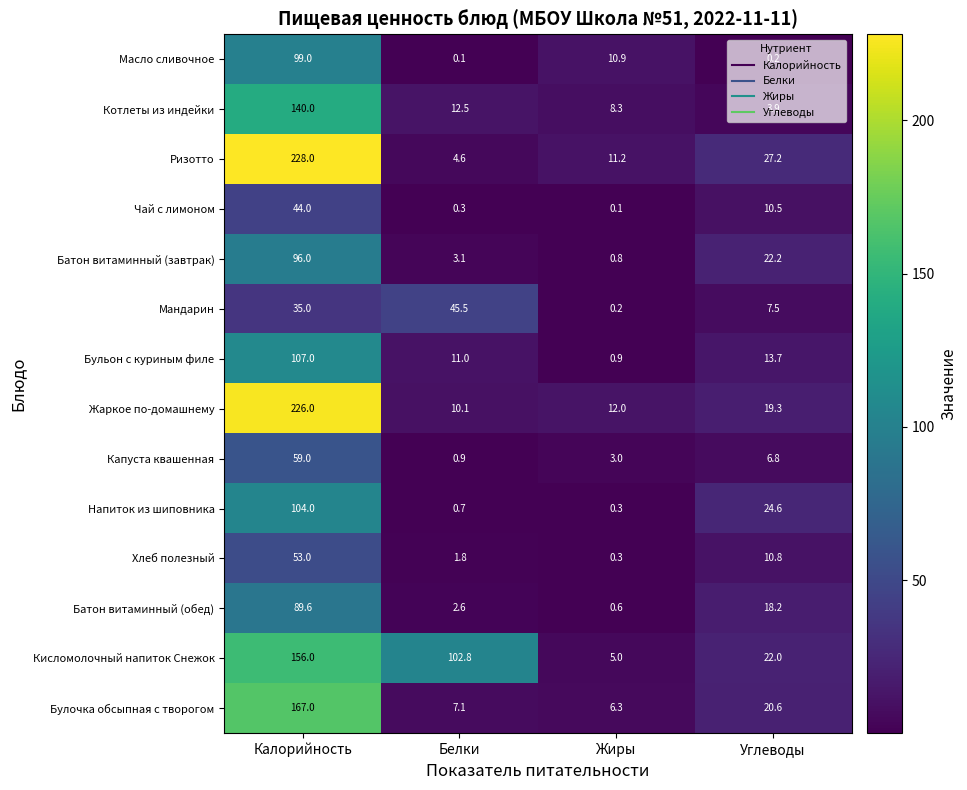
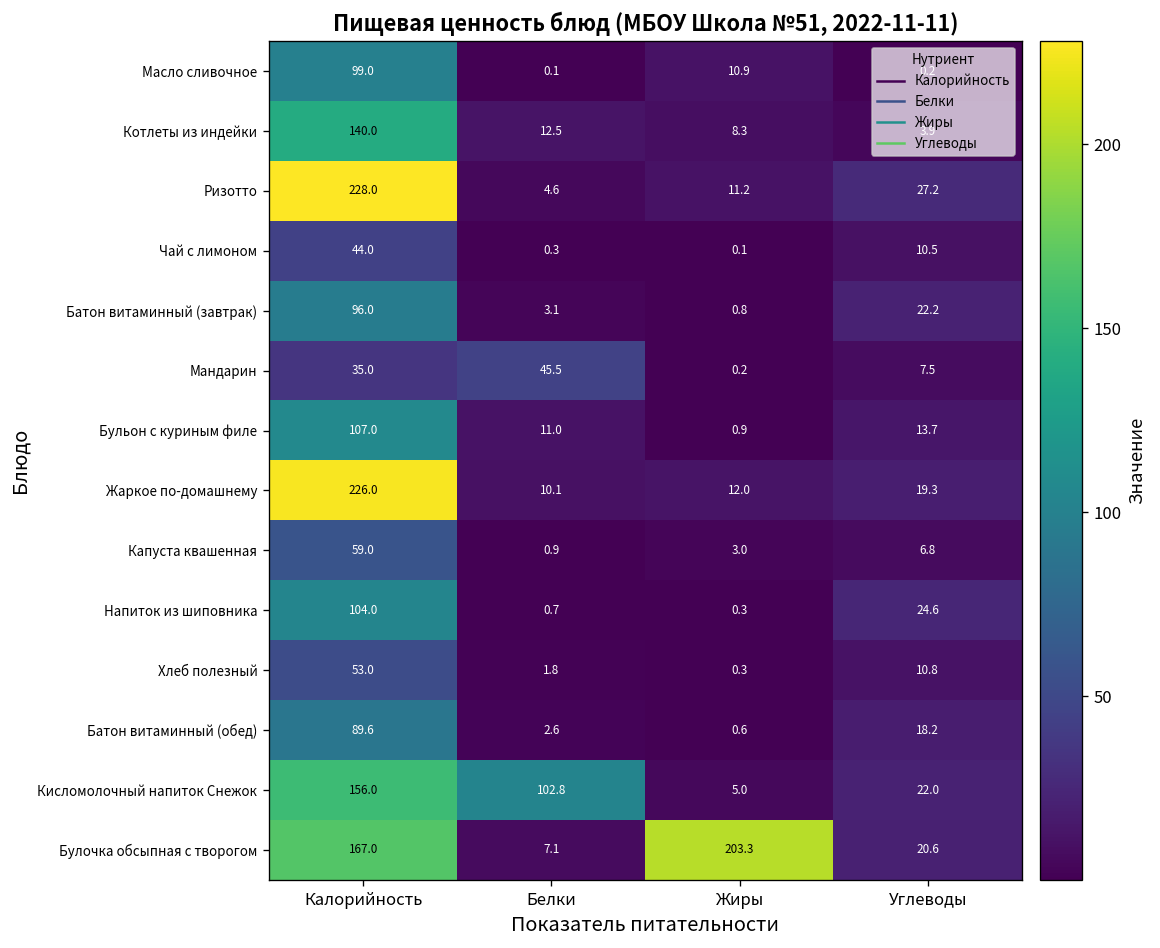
Булочка обсыпная с творогом, Жиры: 6.3 -> 203.3
